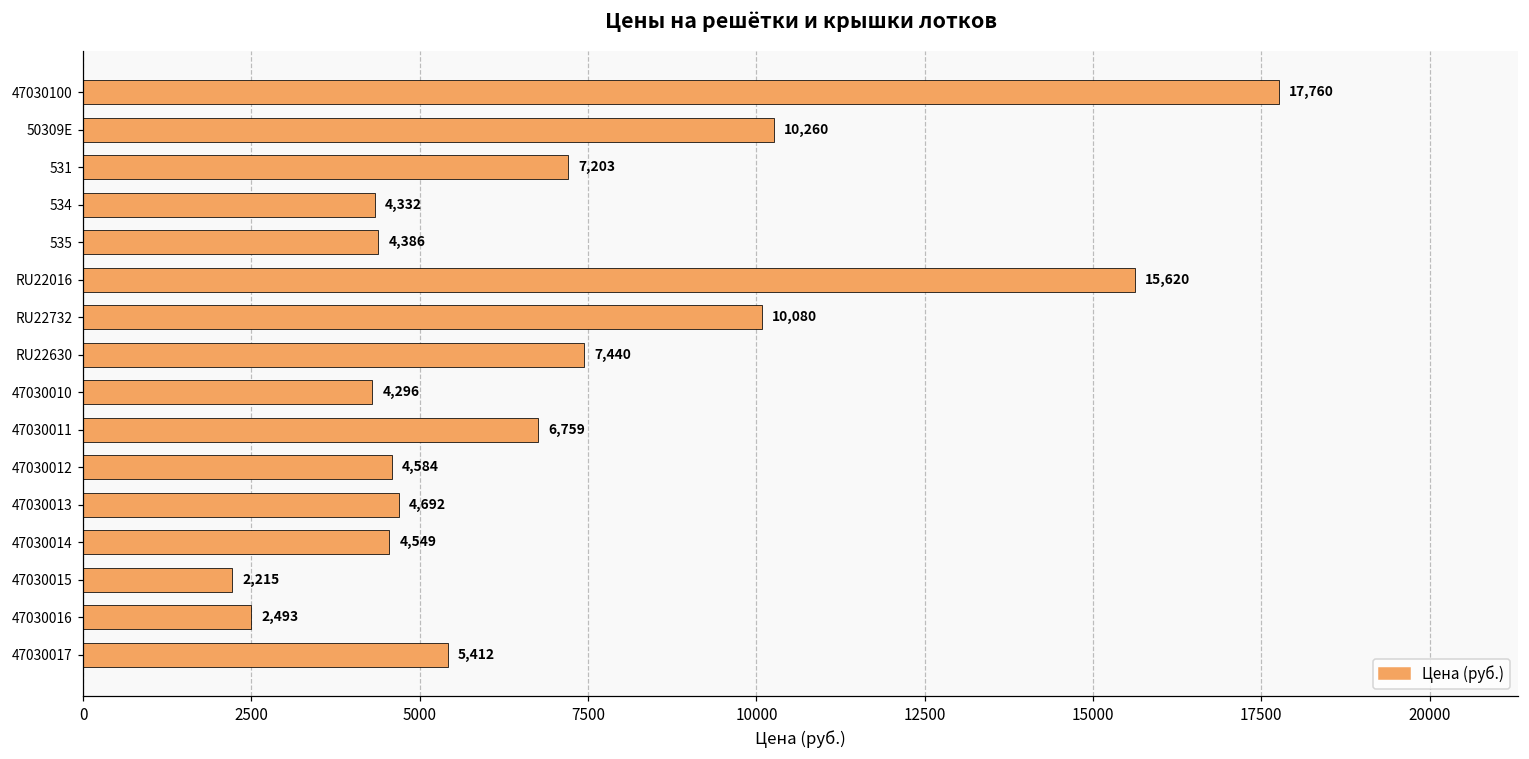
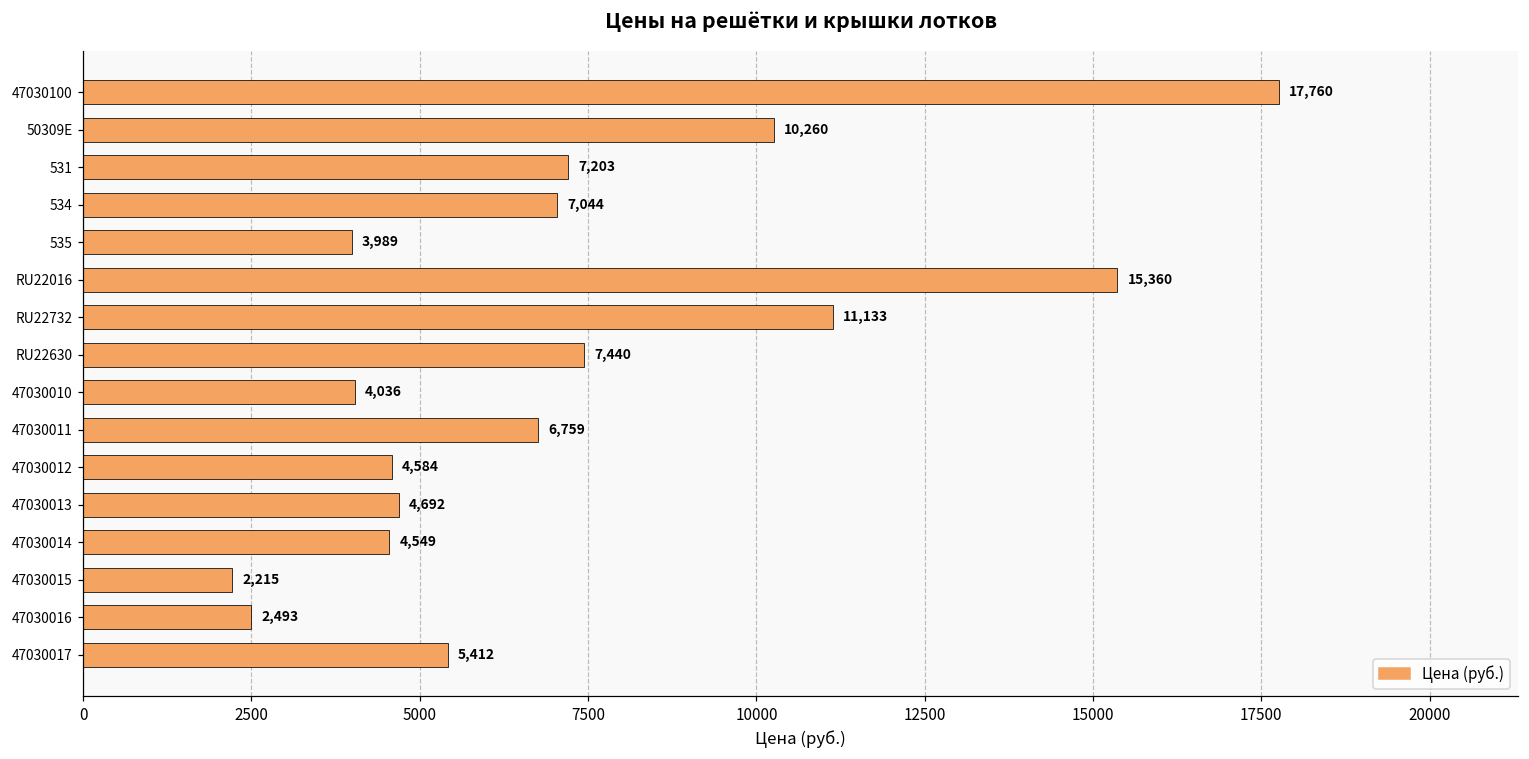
534: 4,332 -> 7,044
535: 4,386 -> 3,989
RU22016: 15,620 -> 15,360
RU22732: 10,080 -> 11,133
47030010: 4,296 -> 4,036
